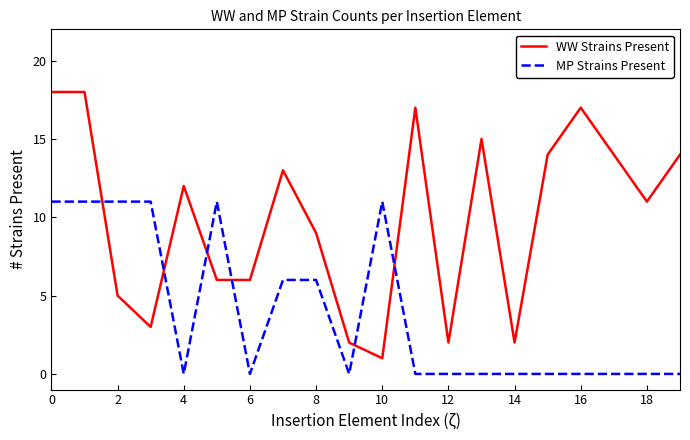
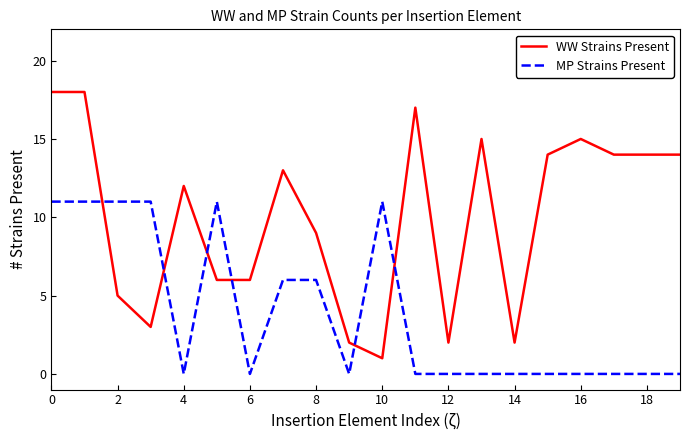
WW Strains Present, 16: 17 -> 15
WW Strains Present, 18: 11 -> 14
